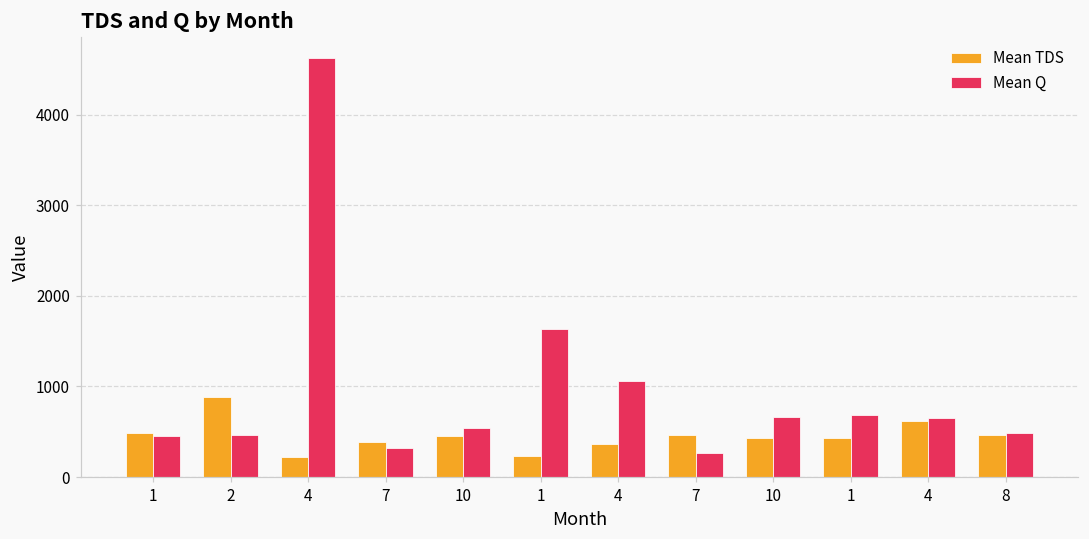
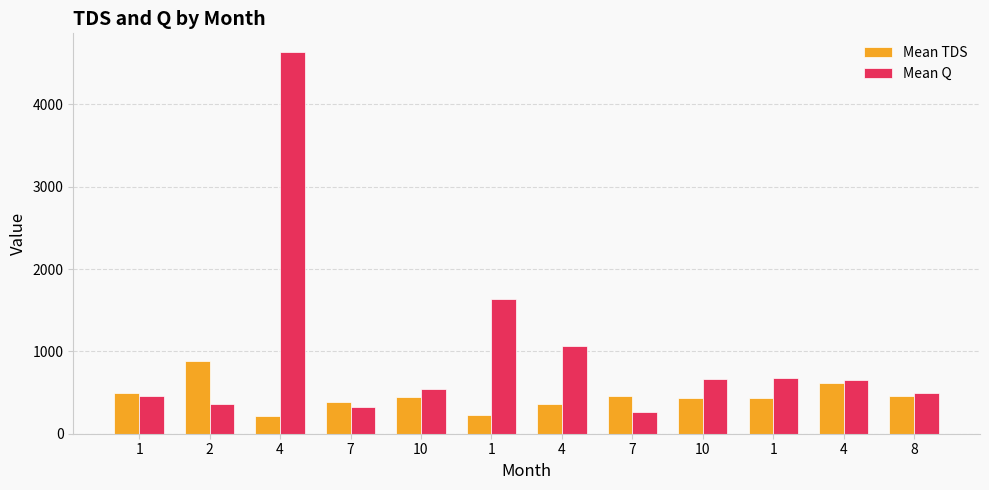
Mean Q, 2: 500 -> 400
